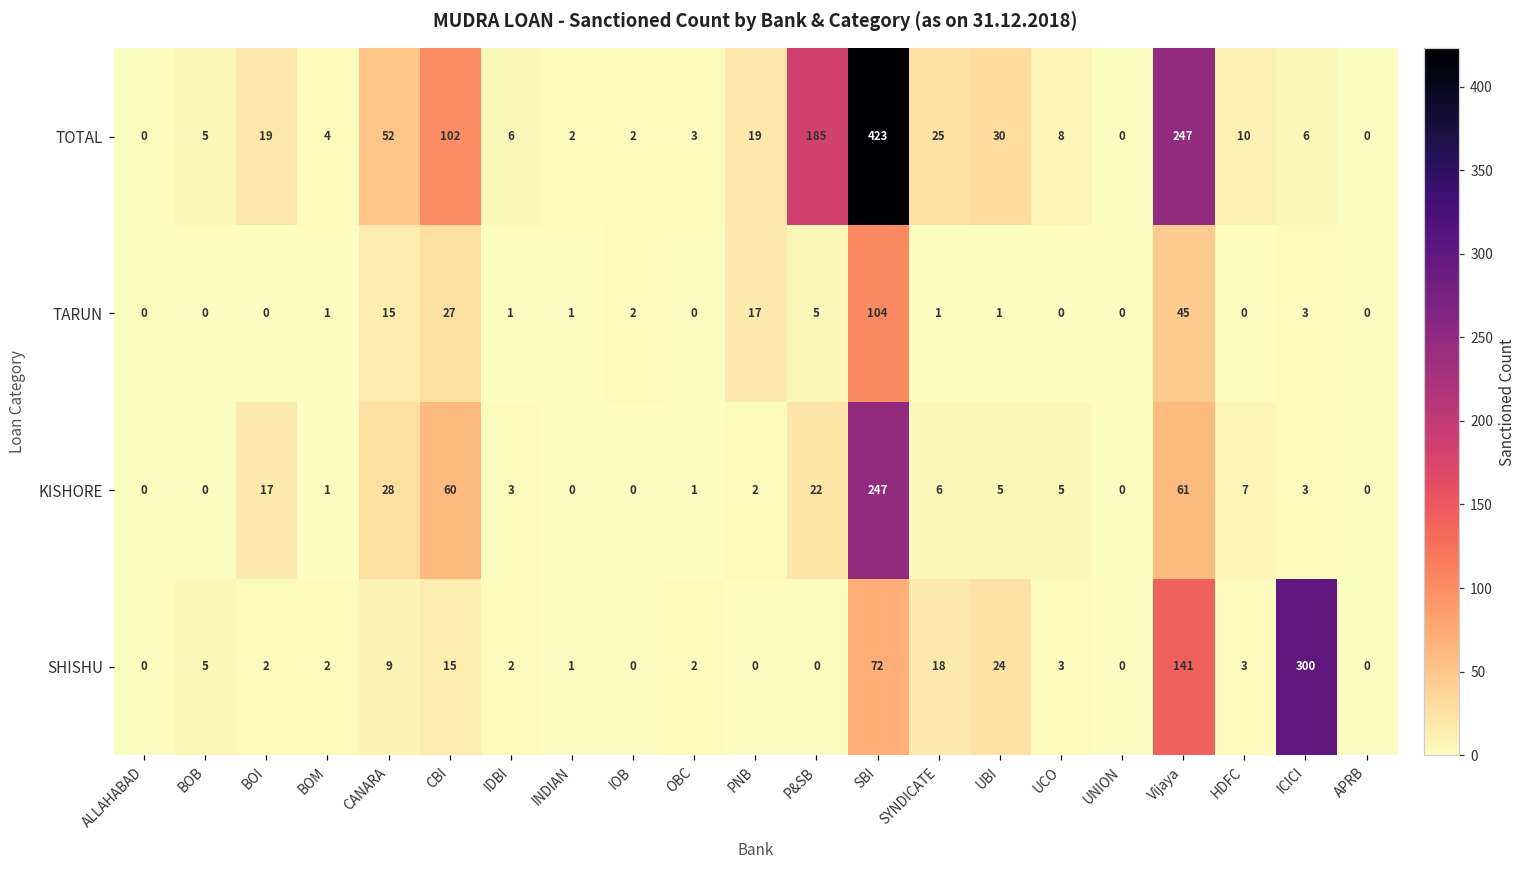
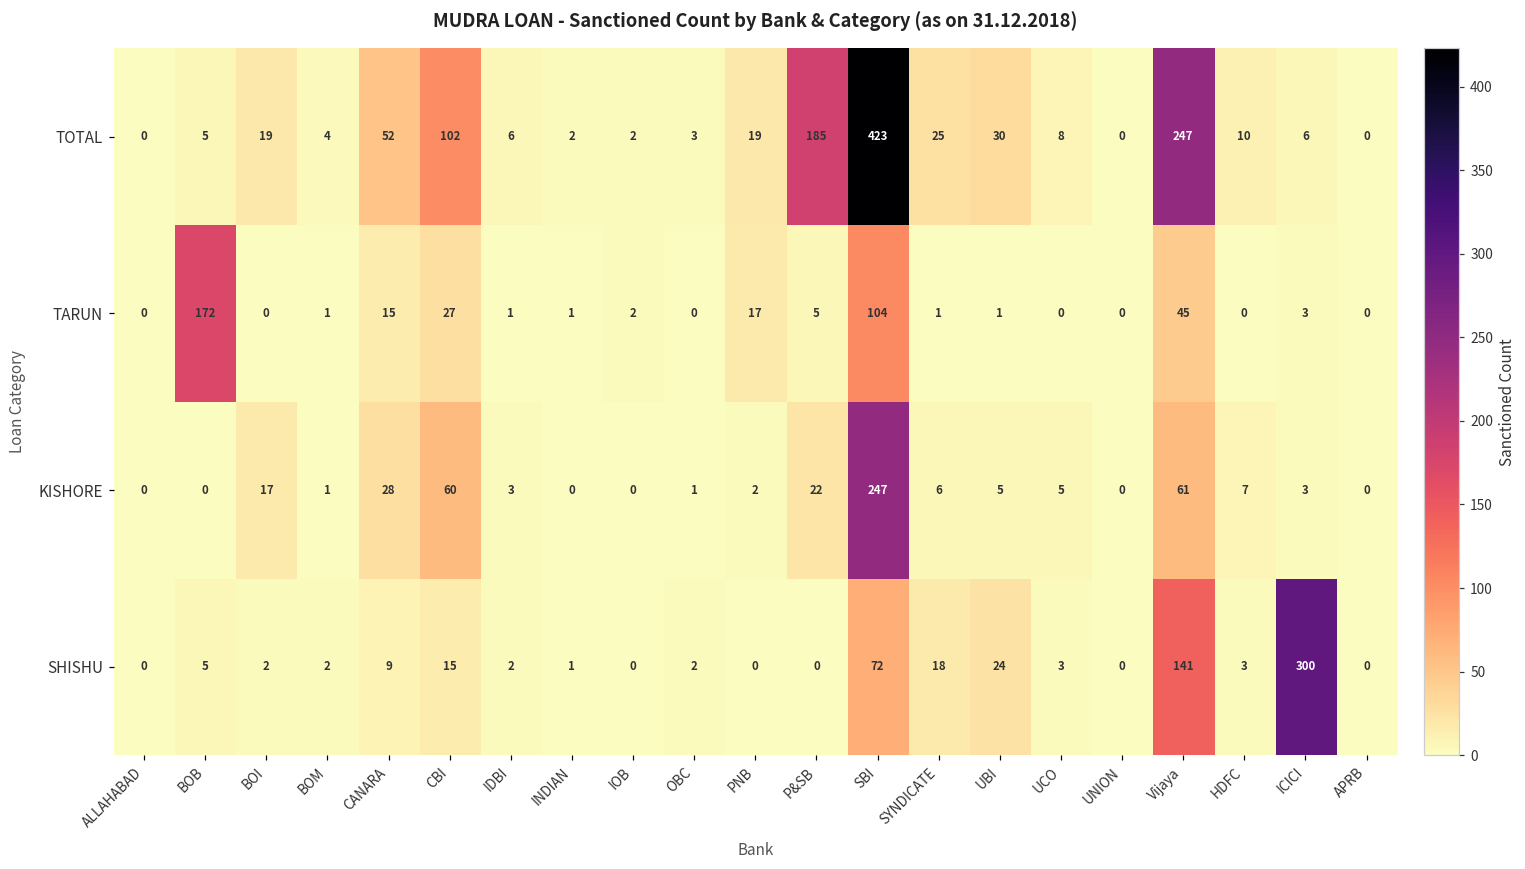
TARUN, BOB: 0 -> 172
